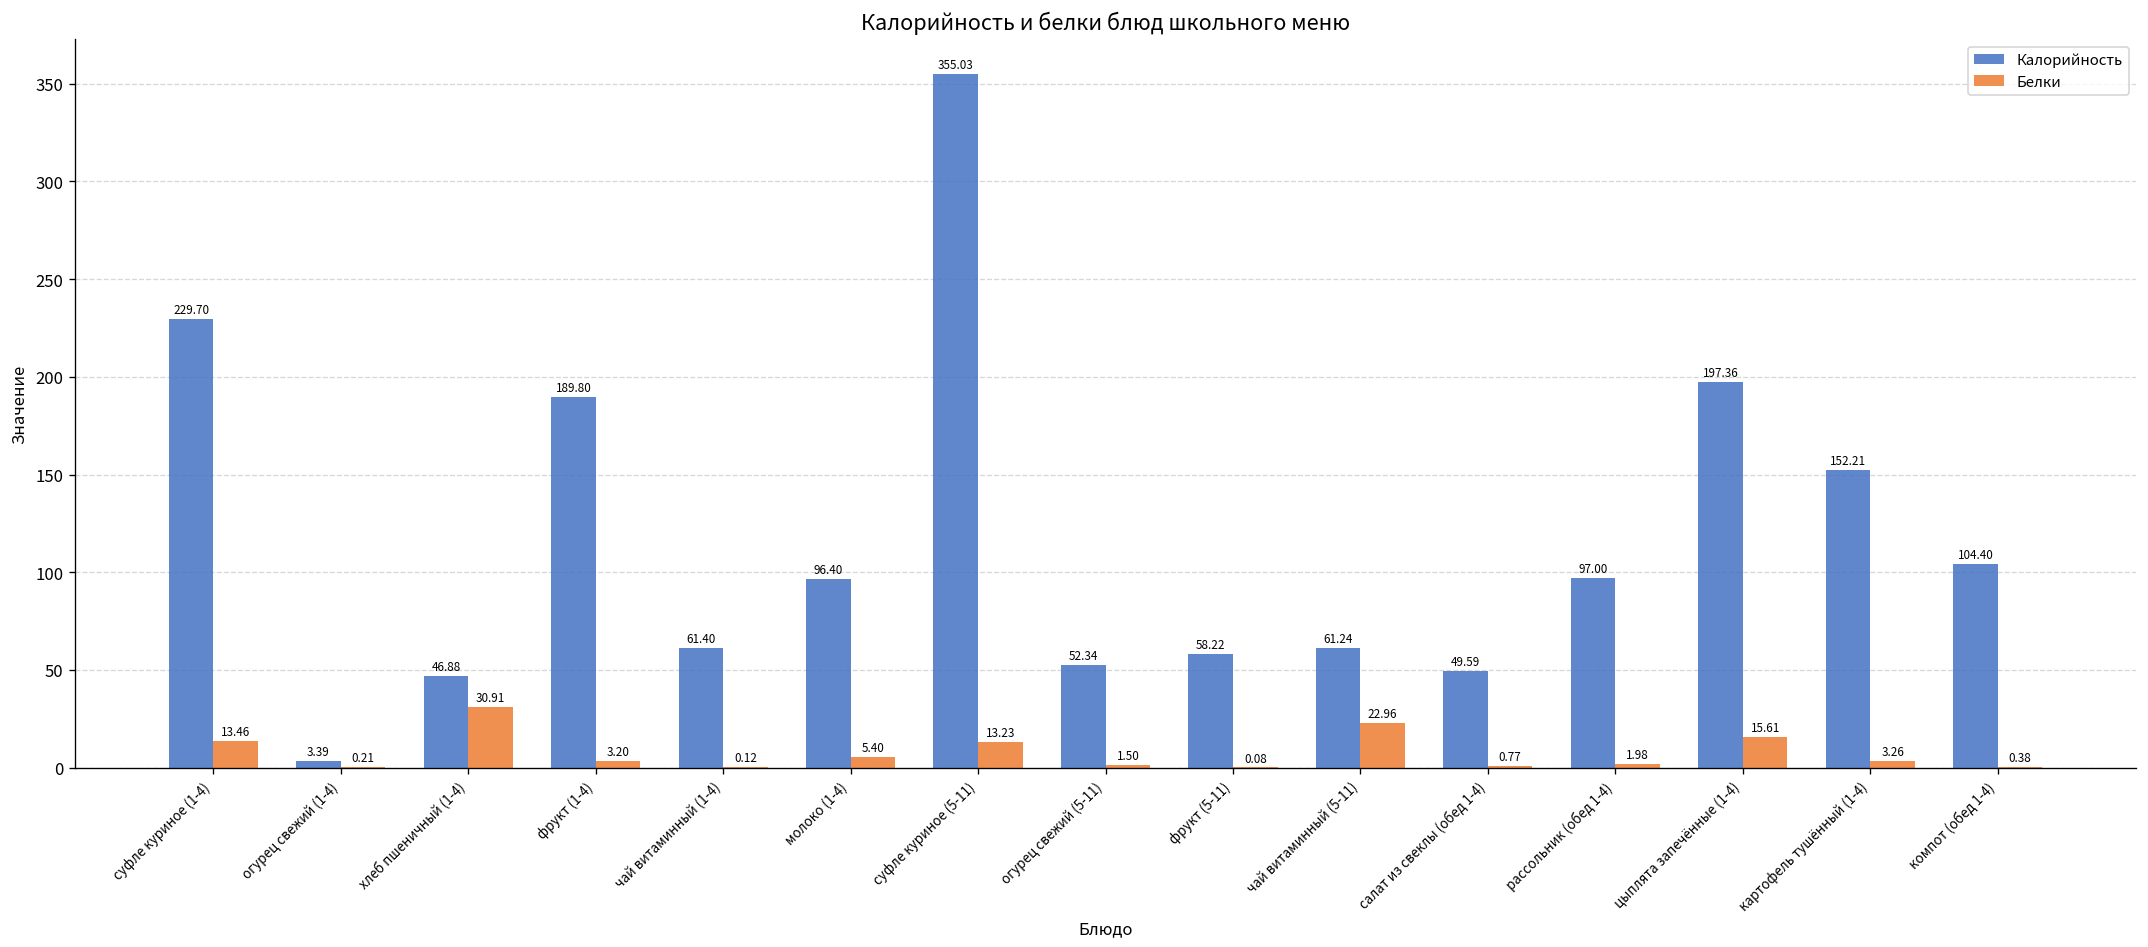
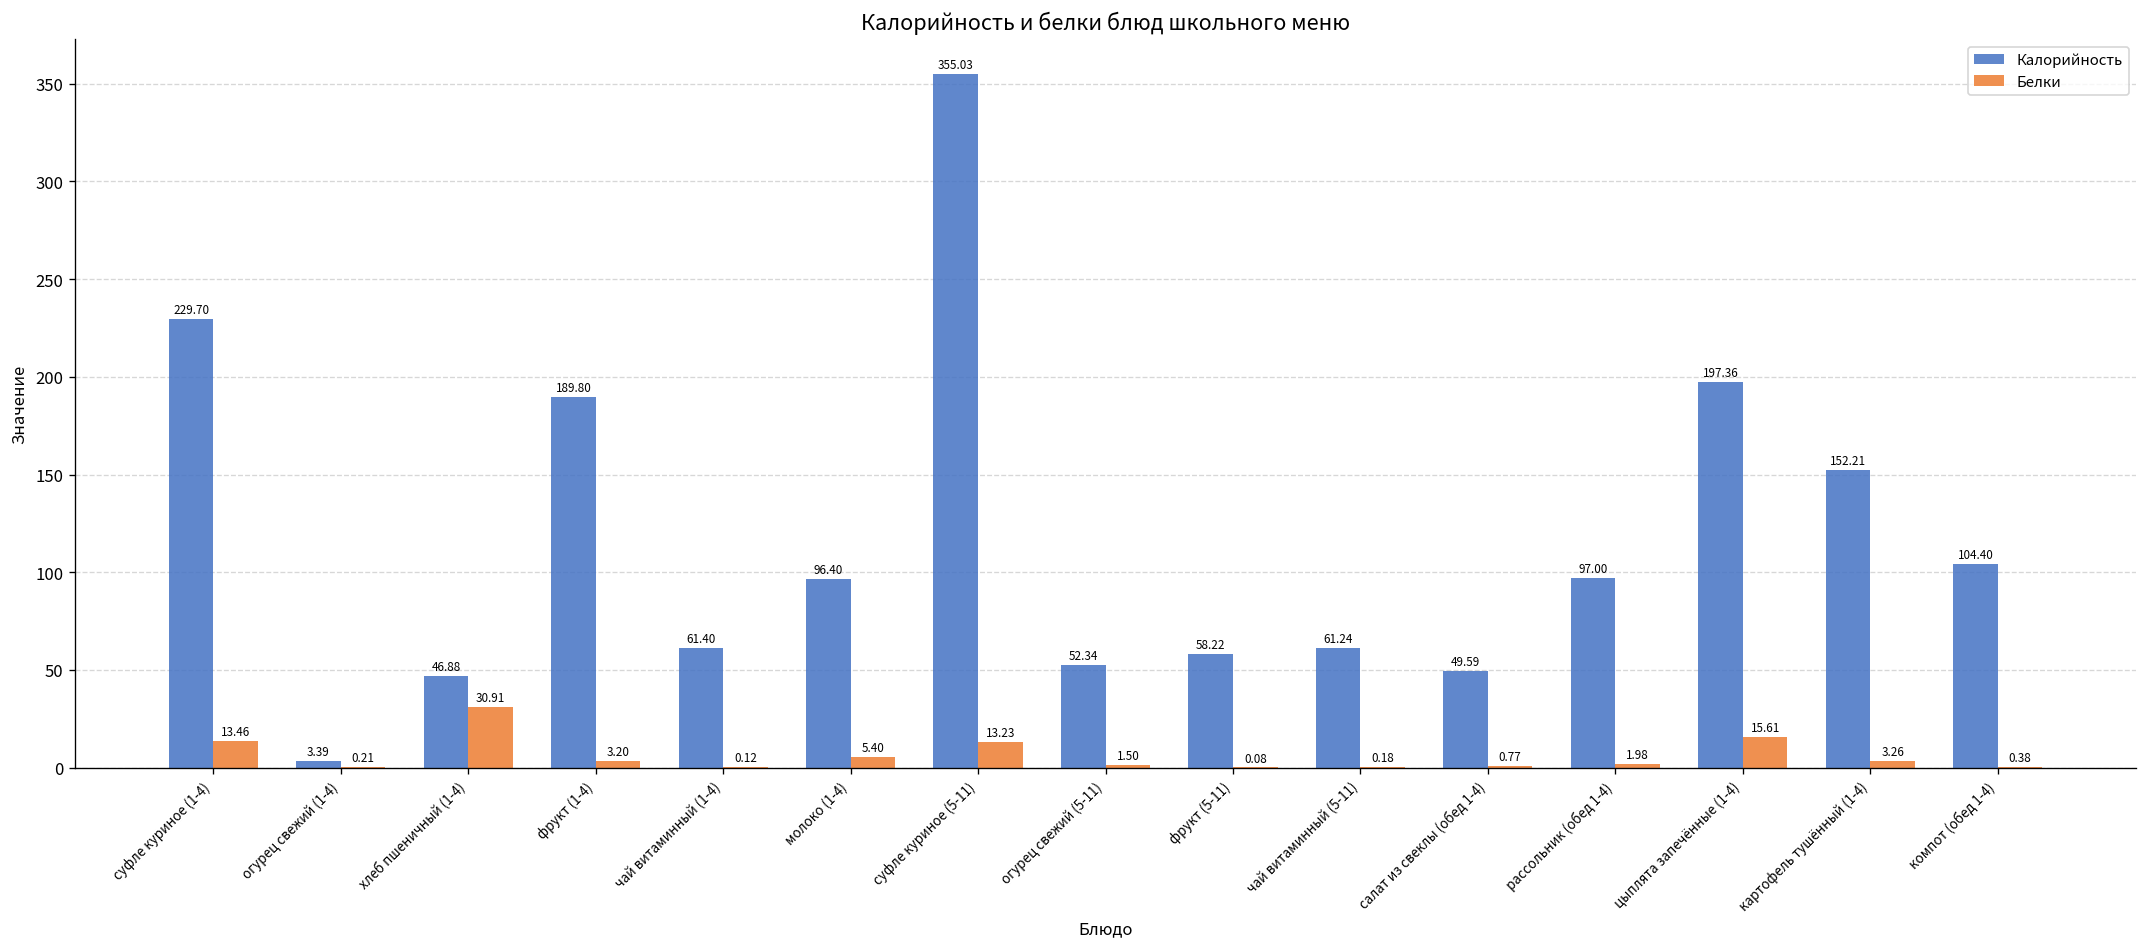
Белки, чай витаминный (5-11): 22.96 -> 0.18
